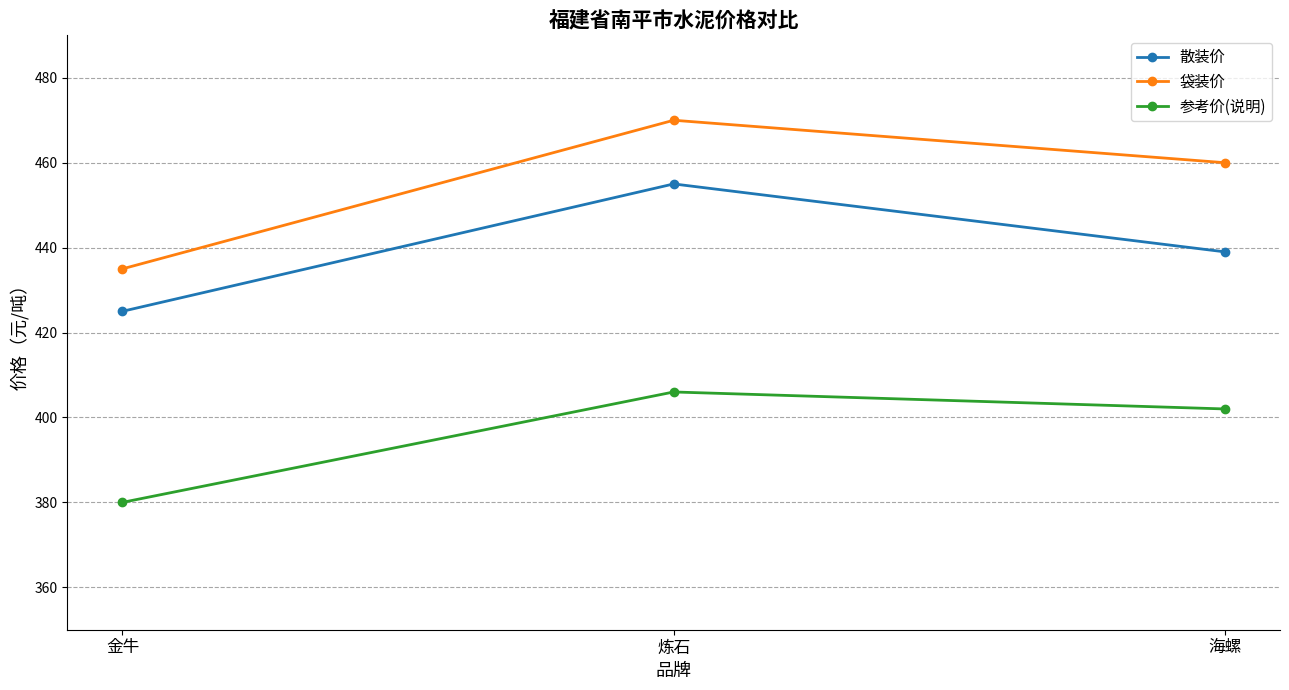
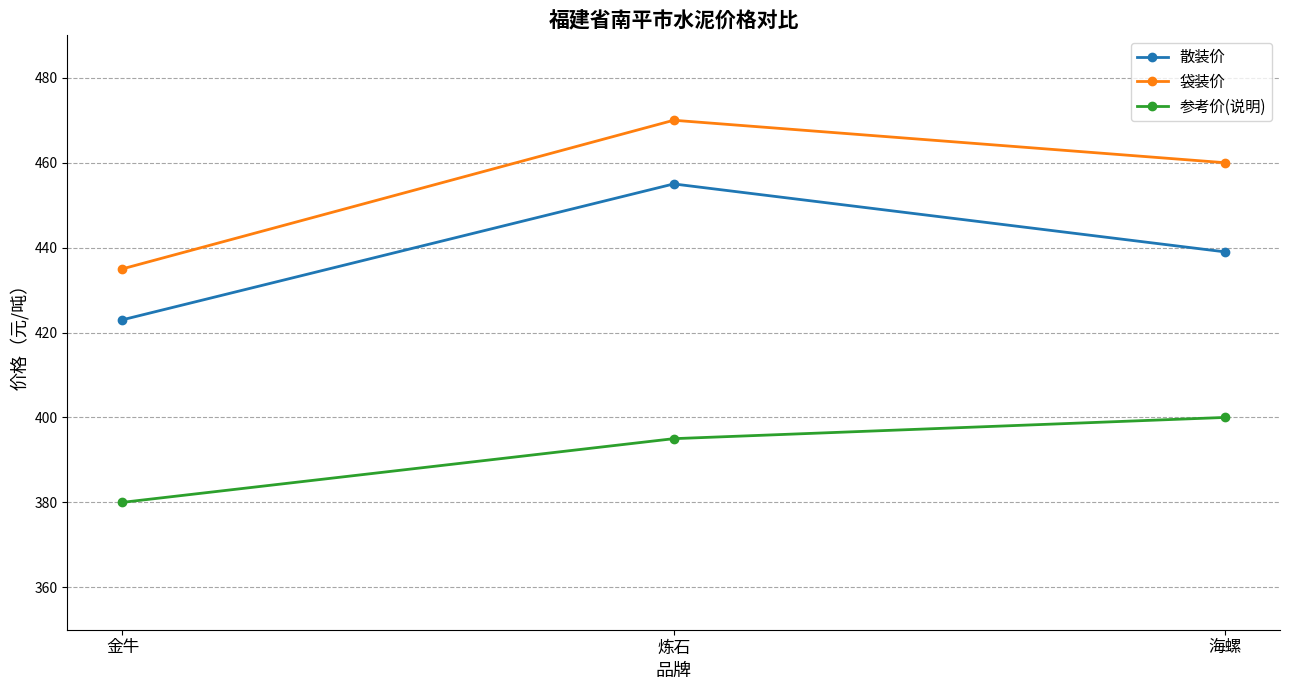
散装价, 金牛: 425 -> 423
参考价(说明), 炼石: 406 -> 395
参考价(说明), 海螺: 402 -> 400
